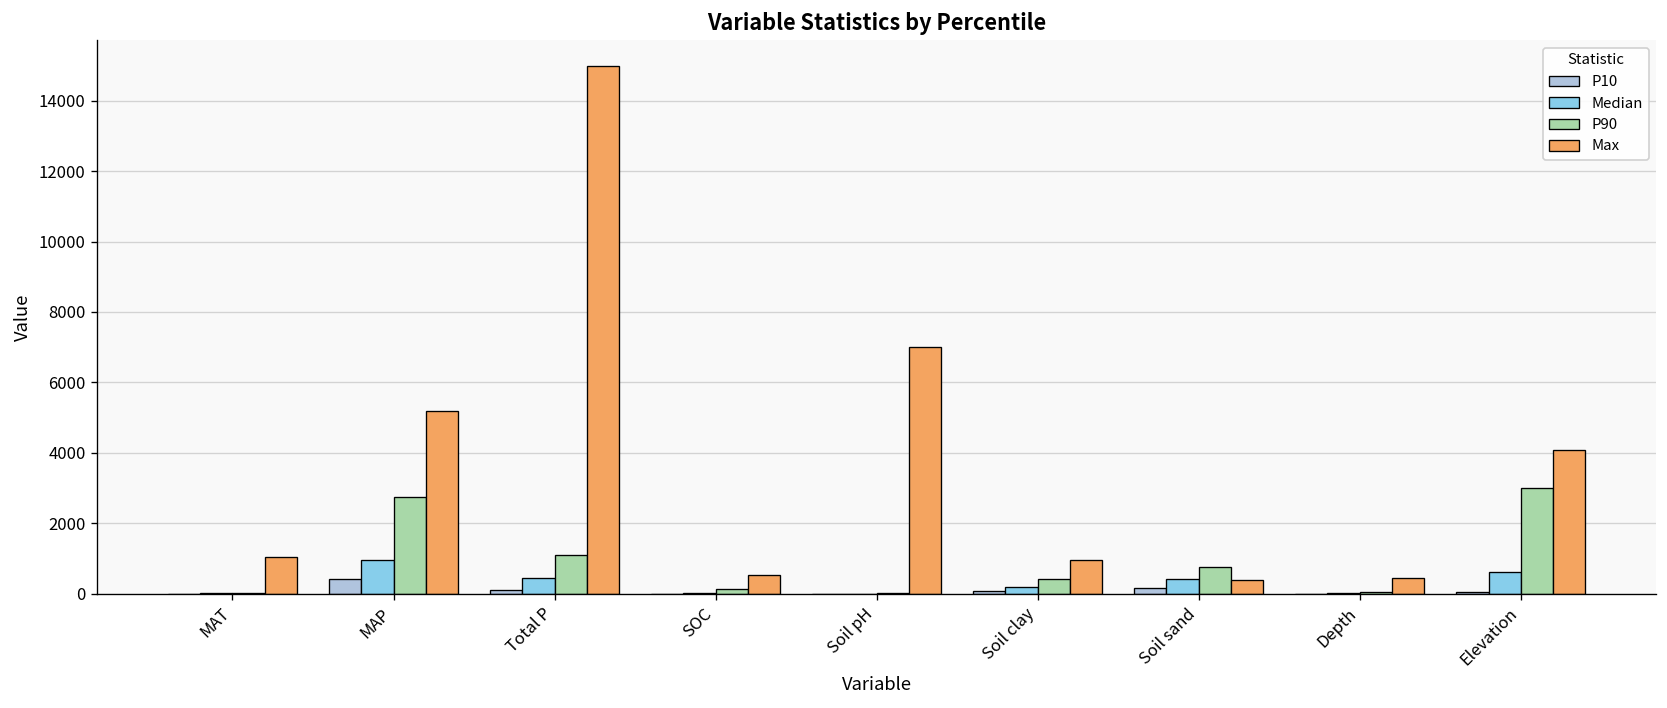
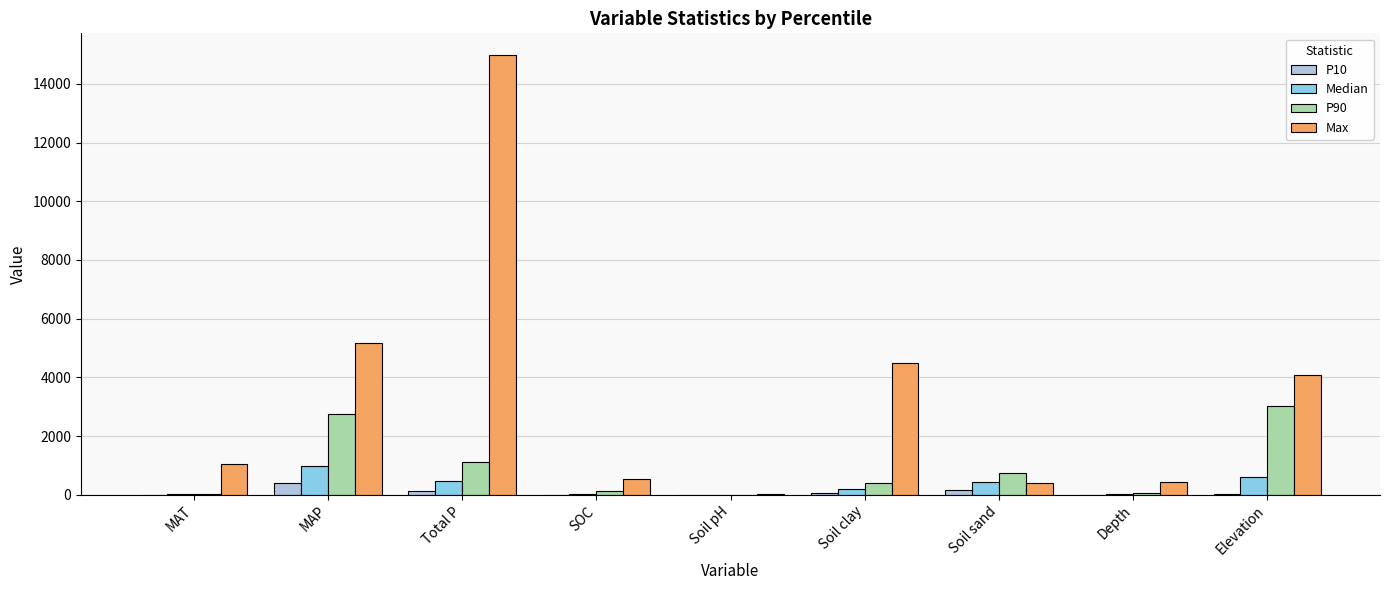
Max, Soil pH: 7000 -> 0
Max, Soil clay: 900 -> 4500
